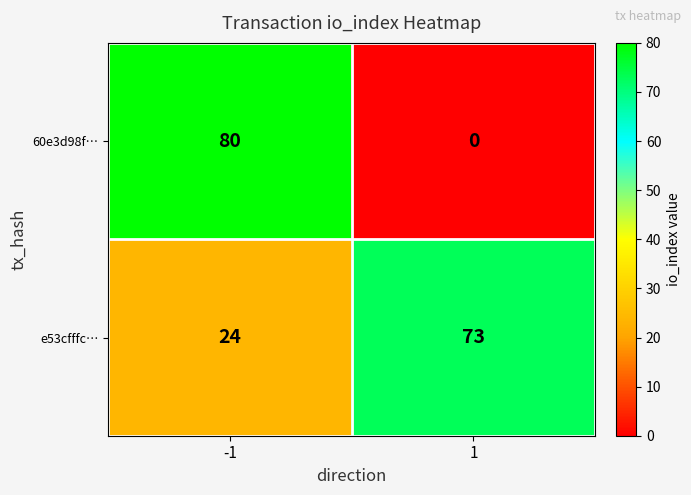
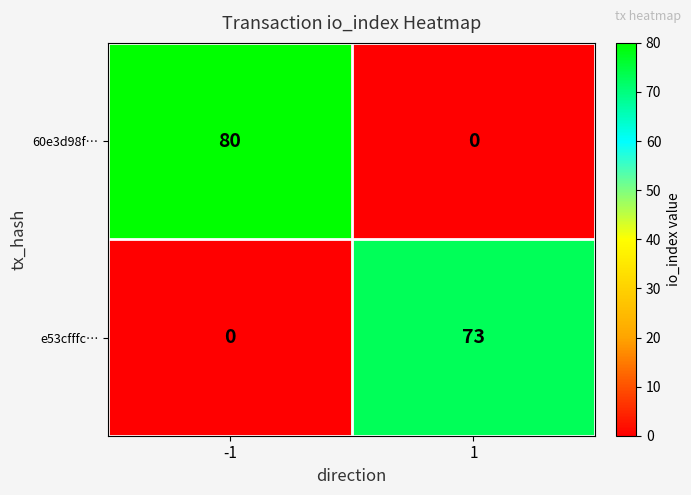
e53cfffc…, -1: 24 -> 0
